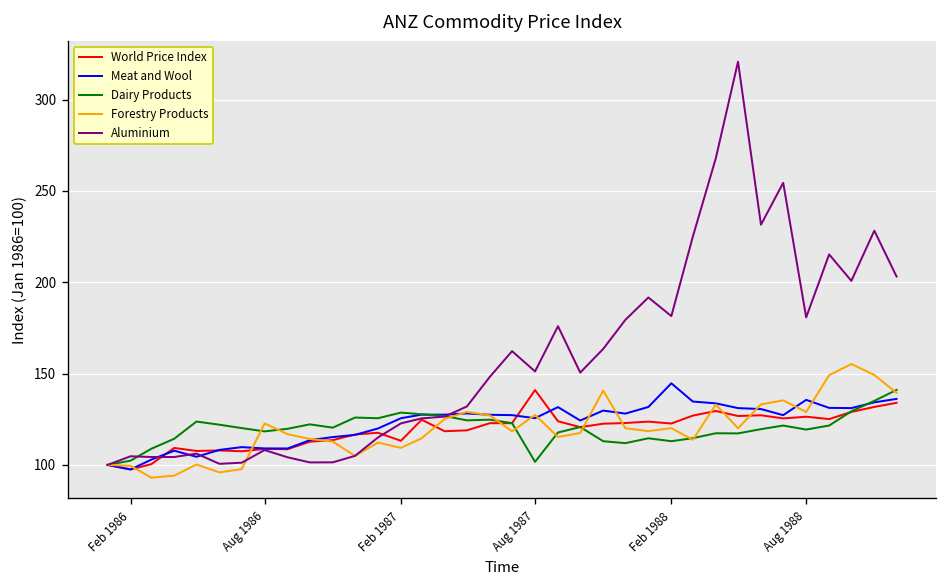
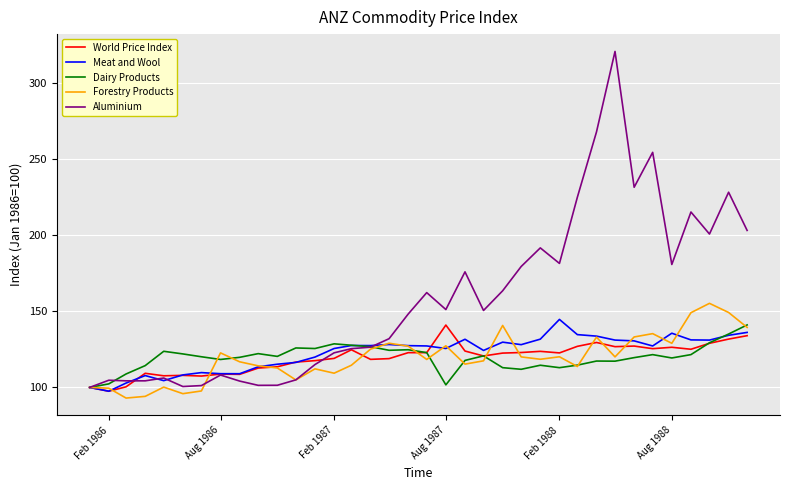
World Price Index, Feb 1987: 113 -> 119
